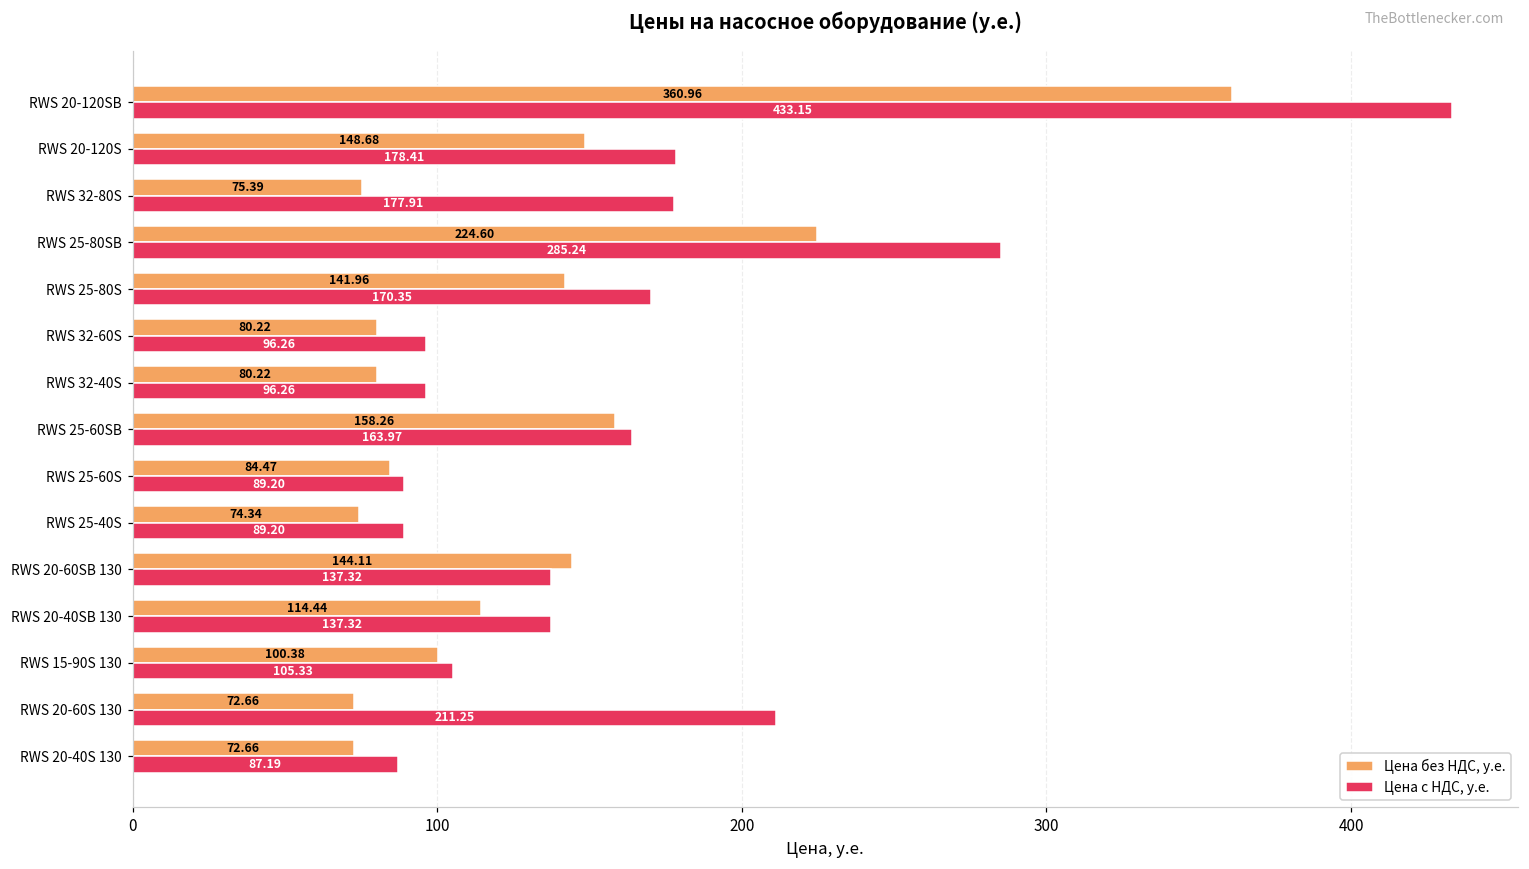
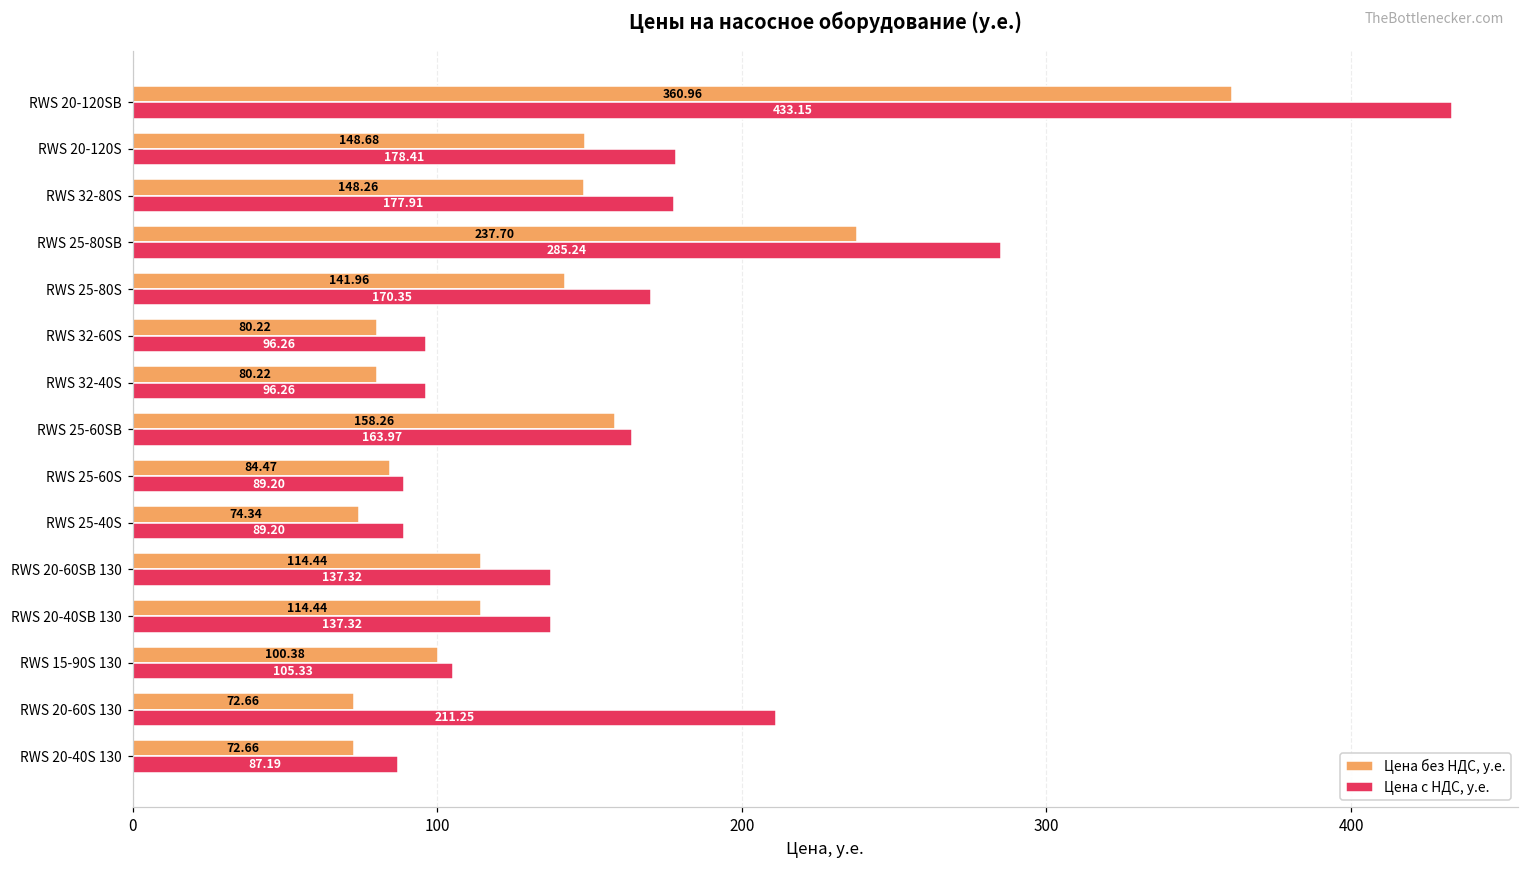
Цена без НДС, у.е., RWS 32-80S: 75.39 -> 148.26
Цена без НДС, у.е., RWS 25-80SB: 224.60 -> 237.70
Цена без НДС, у.е., RWS 20-60SB 130: 144.11 -> 114.44
